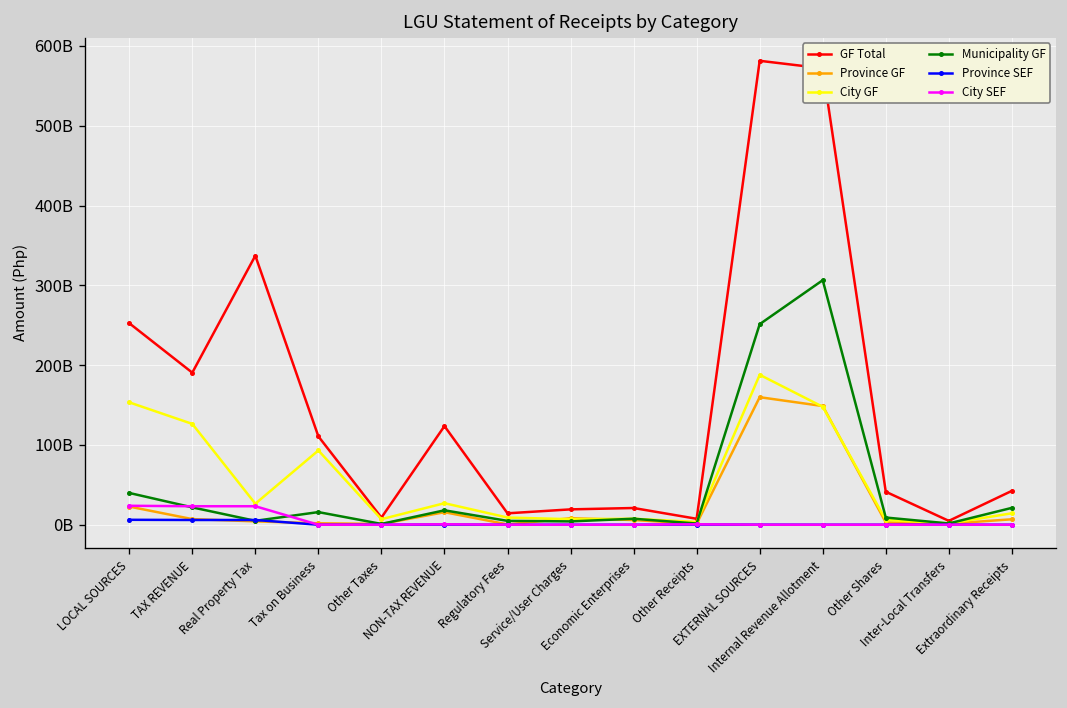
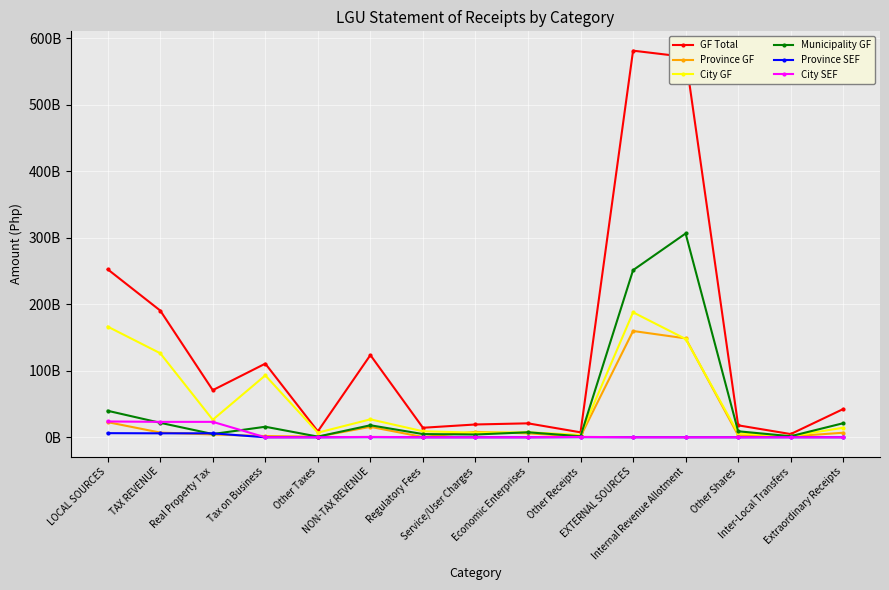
City GF, LOCAL SOURCES: 150000000000 -> 170000000000
GF Total, Real Property Tax: 340000000000 -> 70000000000
GF Total, Other Shares: 40000000000 -> 20000000000
